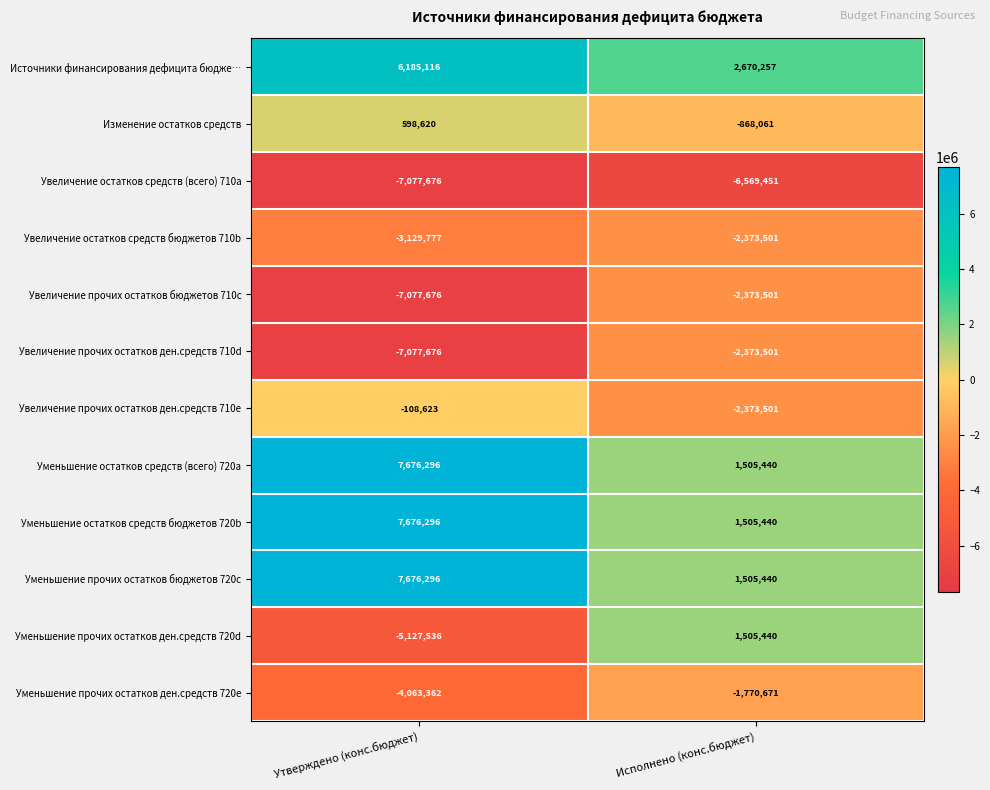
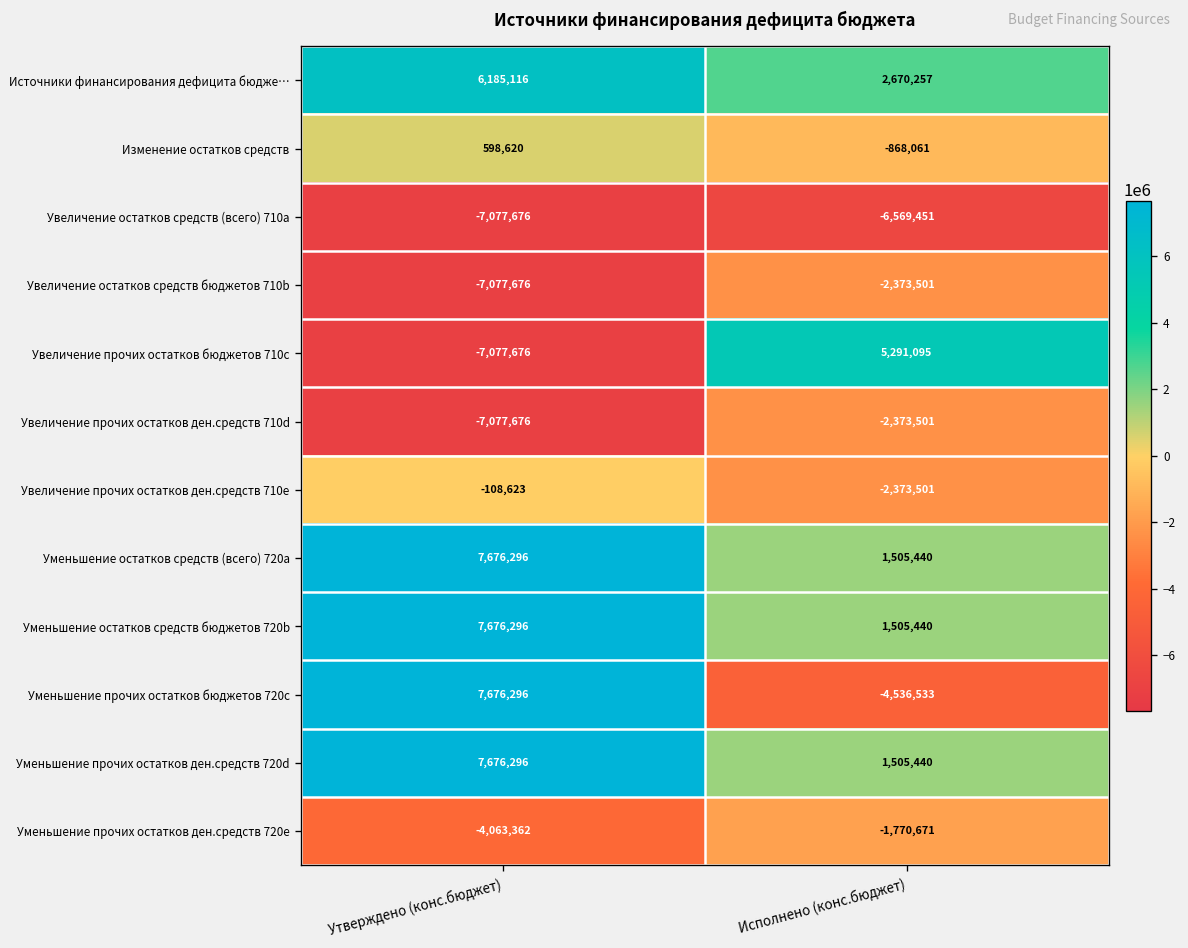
Увеличение остатков средств бюджетов 710b, Утверждено (конс.бюджет): -3,129,777 -> -7,077,676
Увеличение прочих остатков бюджетов 710c, Исполнено (конс.бюджет): -2,373,501 -> 5,291,095
Уменьшение прочих остатков бюджетов 720c, Исполнено (конс.бюджет): 1,505,440 -> -4,536,533
Уменьшение прочих остатков ден.средств 720d, Утверждено (конс.бюджет): -5,127,536 -> 7,676,296
